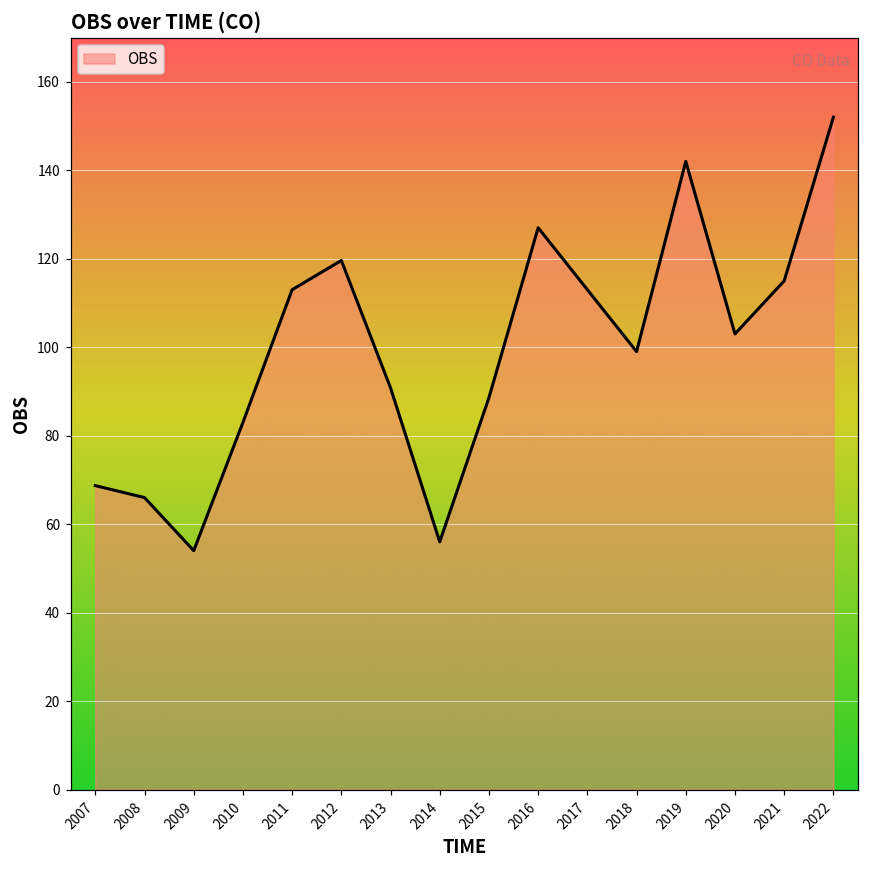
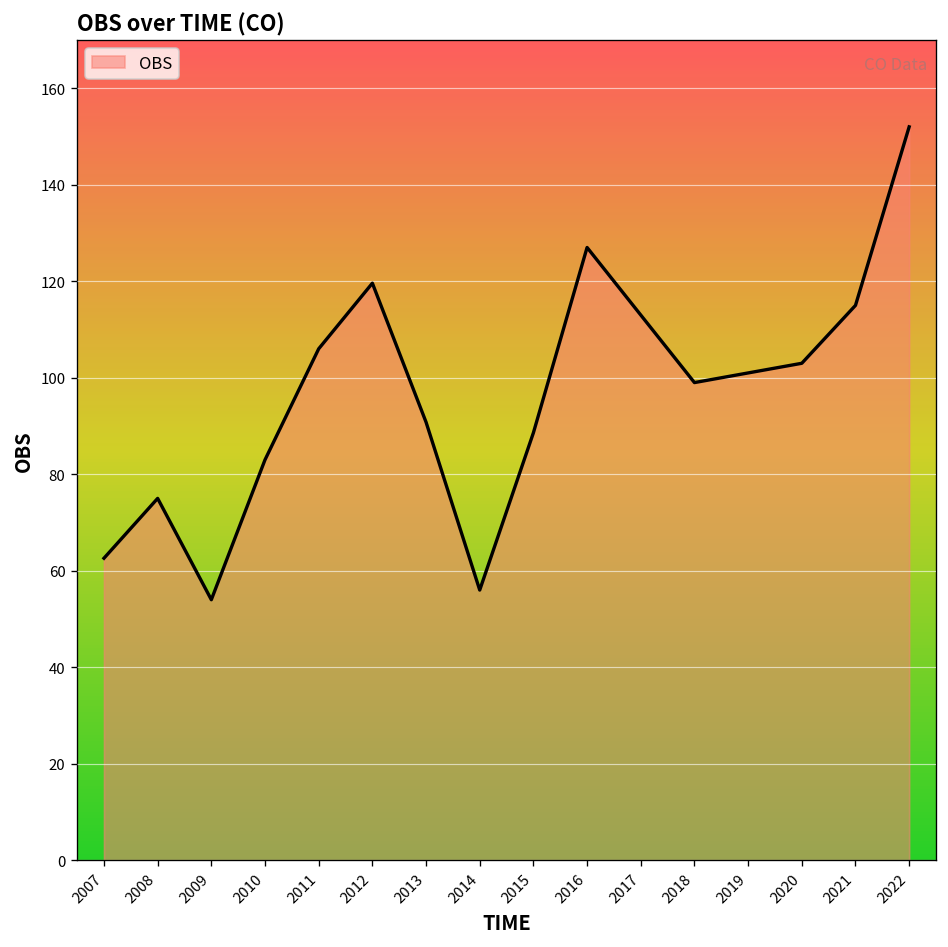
2007: 69 -> 63
2008: 66 -> 75
2011: 113 -> 106
2019: 142 -> 101
